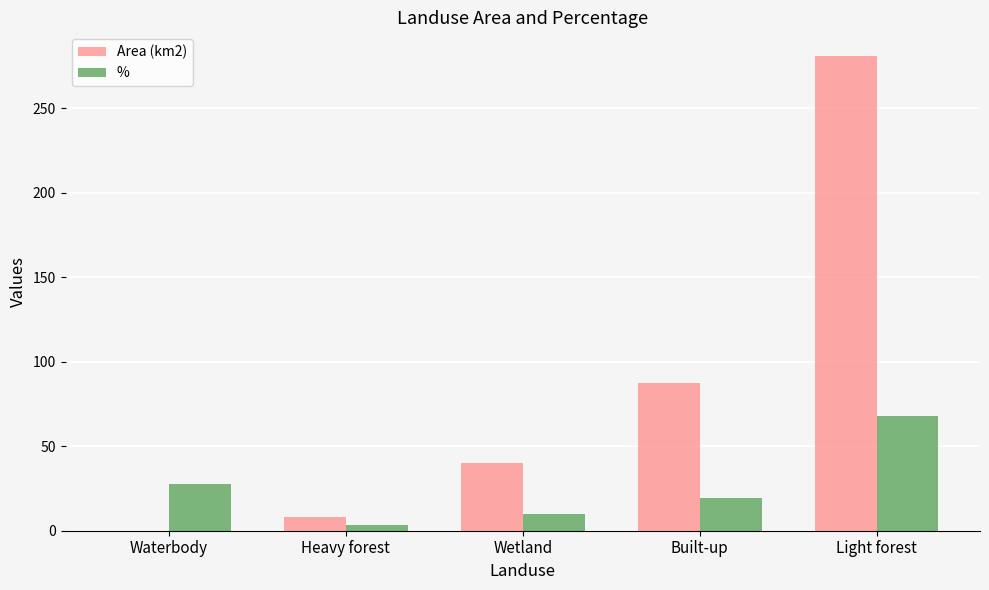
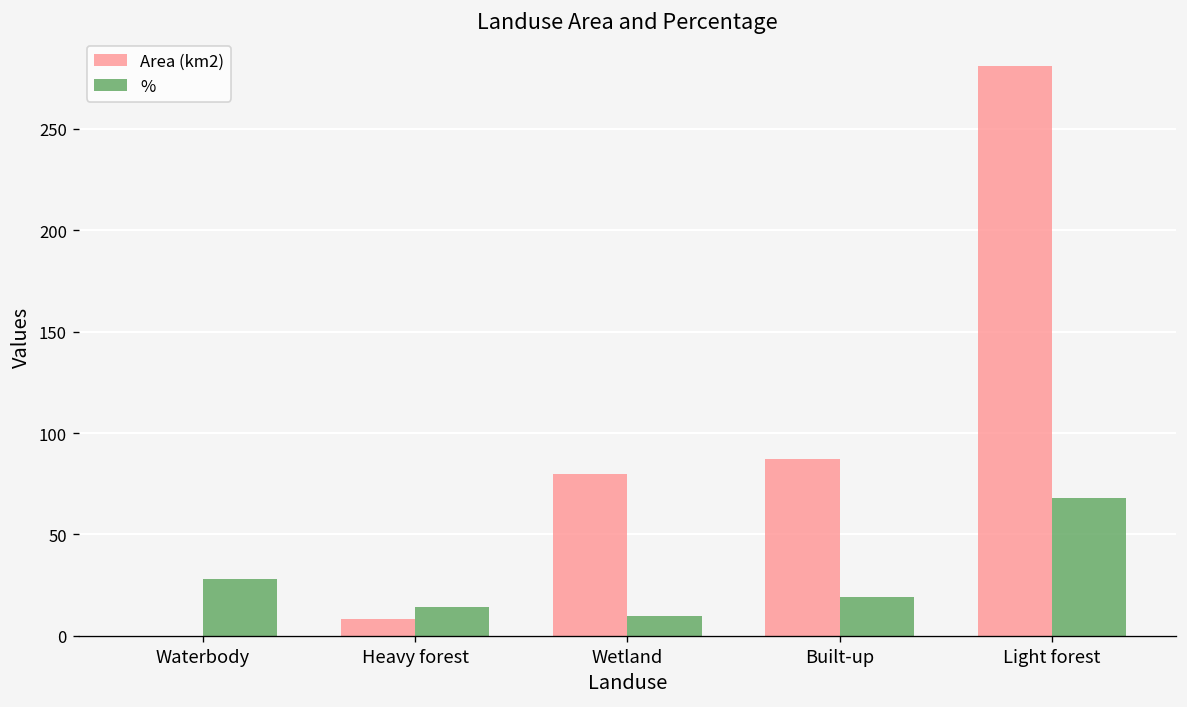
%, Heavy forest: 3 -> 14
Area (km2), Wetland: 40 -> 80
